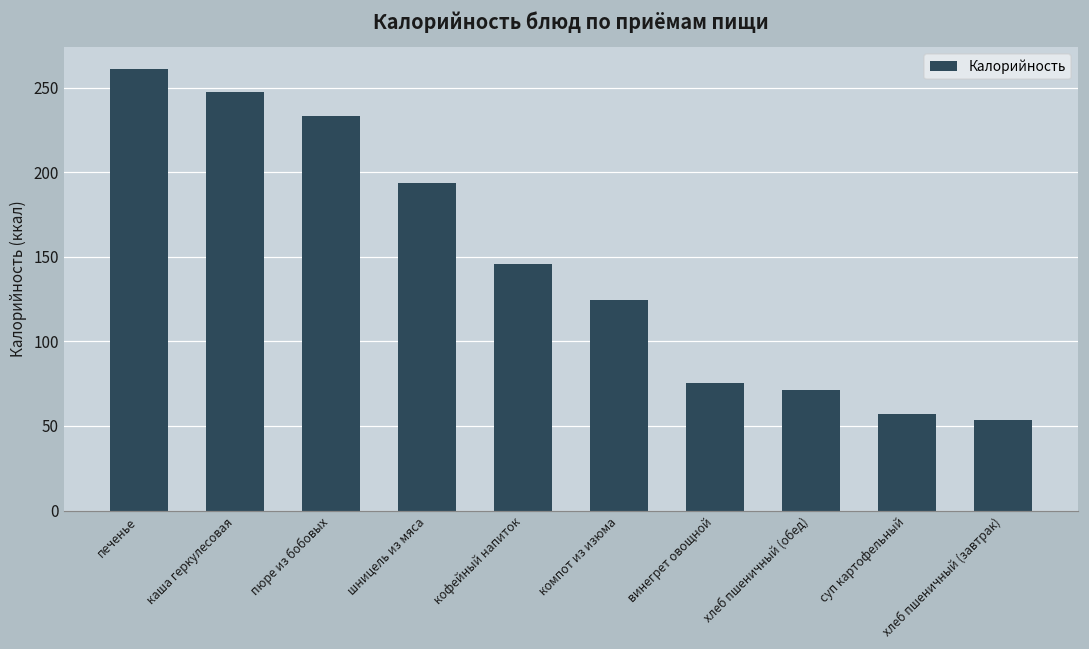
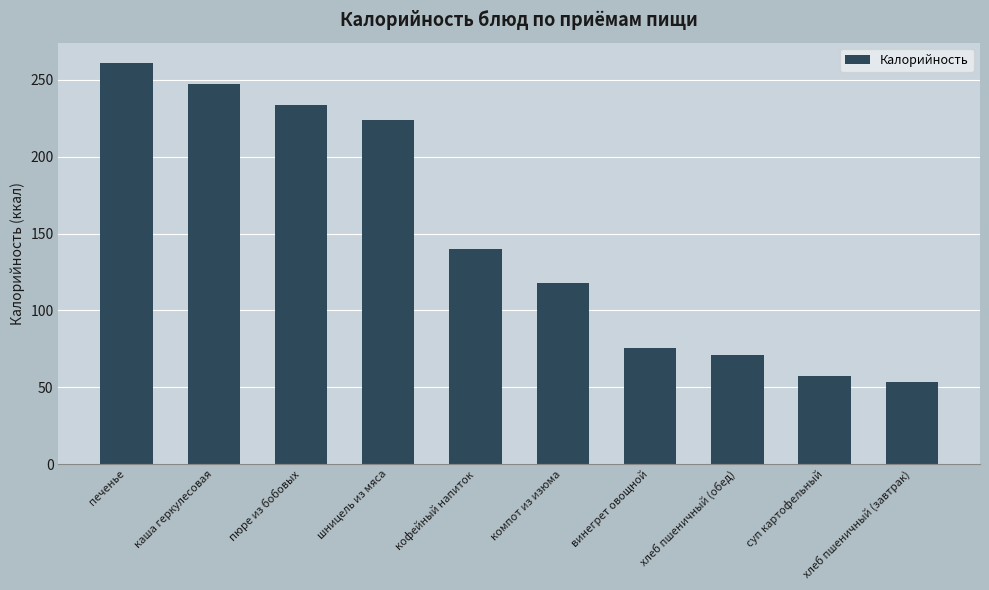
шницель из мяса: 194 -> 224
кофейный напиток: 146 -> 140
компот из изюма: 125 -> 118
